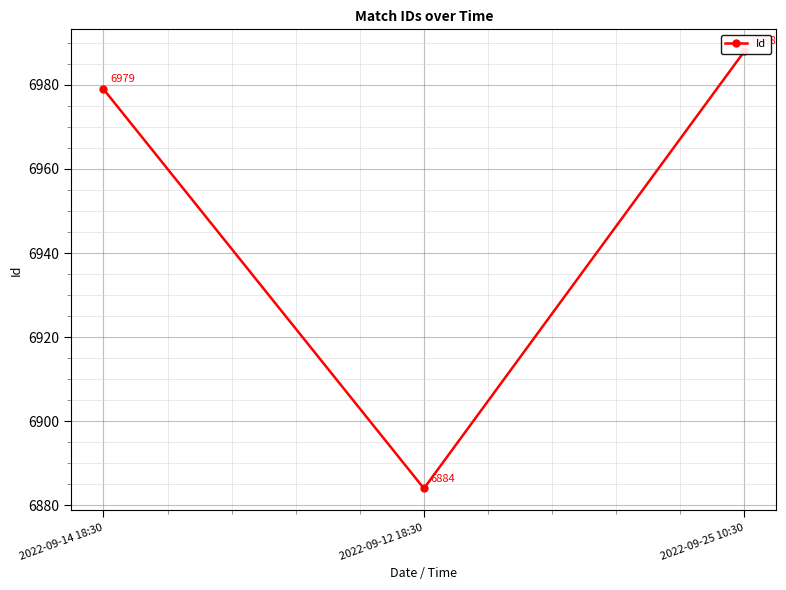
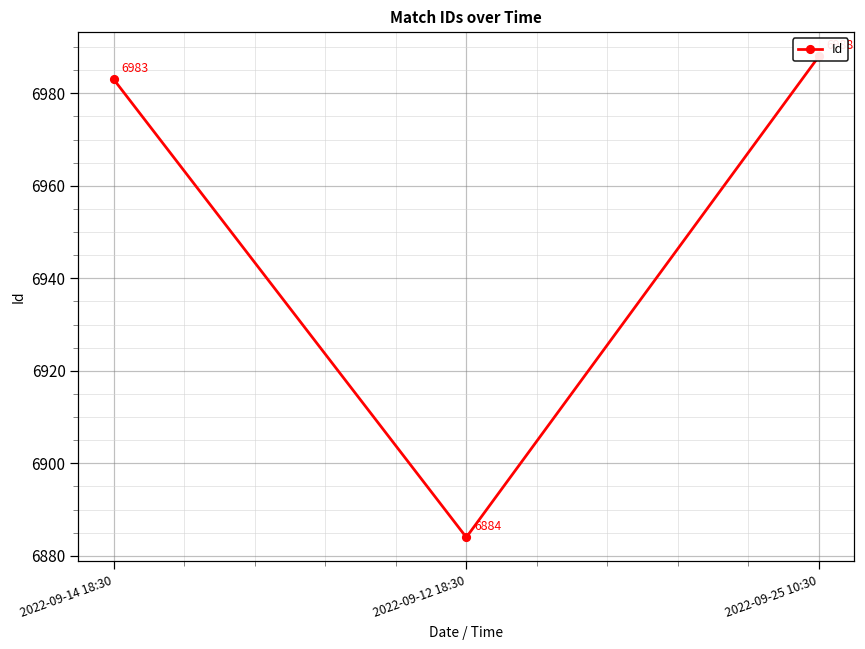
2022-09-14 18:30: 6979 -> 6983
